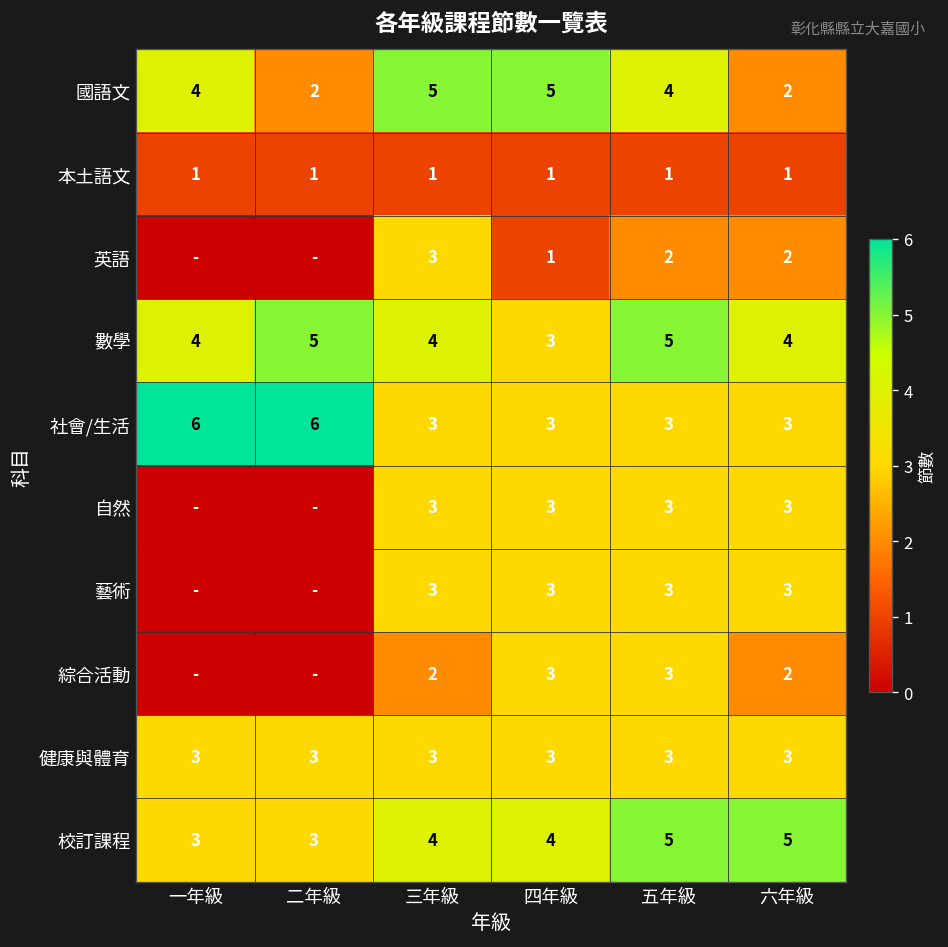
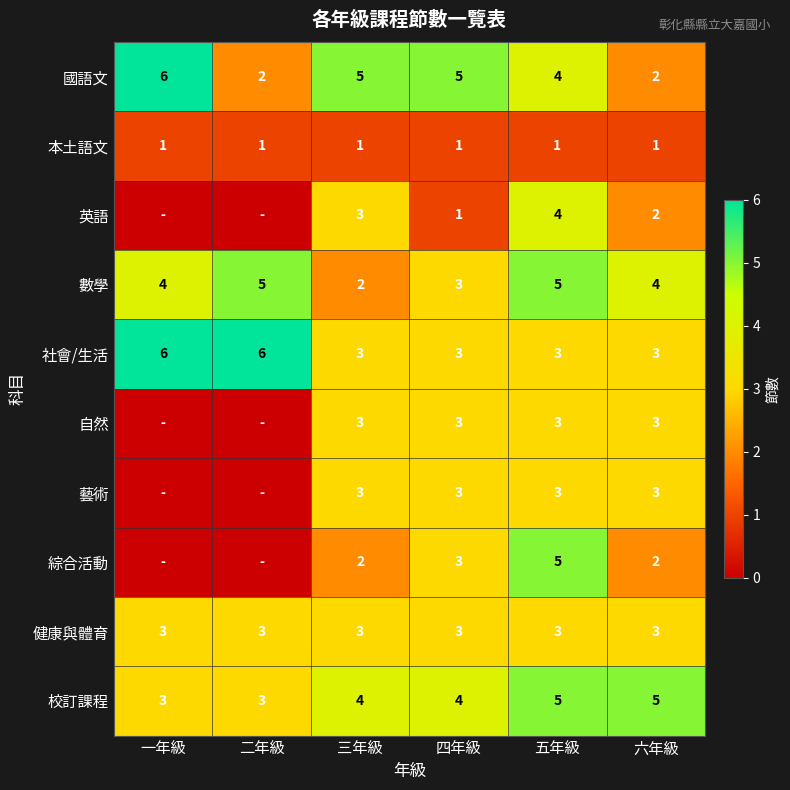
國語文, 一年級: 4 -> 6
英語, 五年級: 2 -> 4
數學, 三年級: 4 -> 2
綜合活動, 五年級: 3 -> 5
